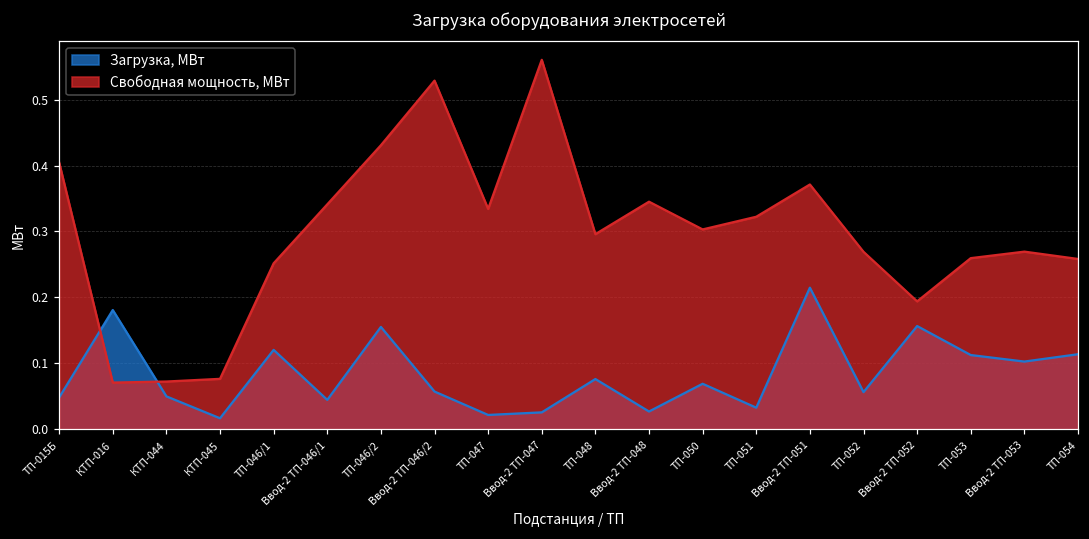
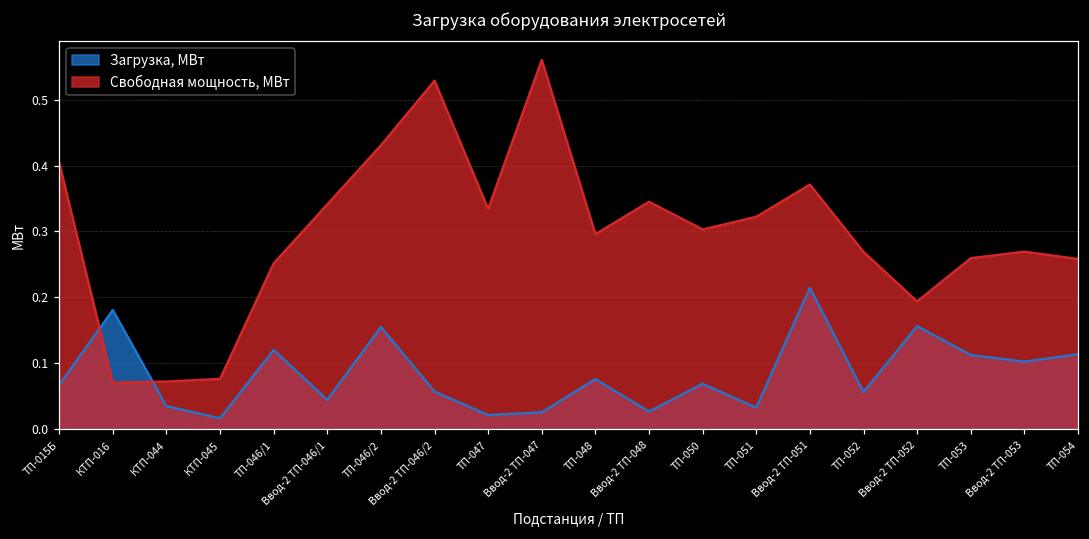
Загрузка, МВт, ТП-015Б: 0.05 -> 0.07
Загрузка, МВт, КТП-044: 0.05 -> 0.03
